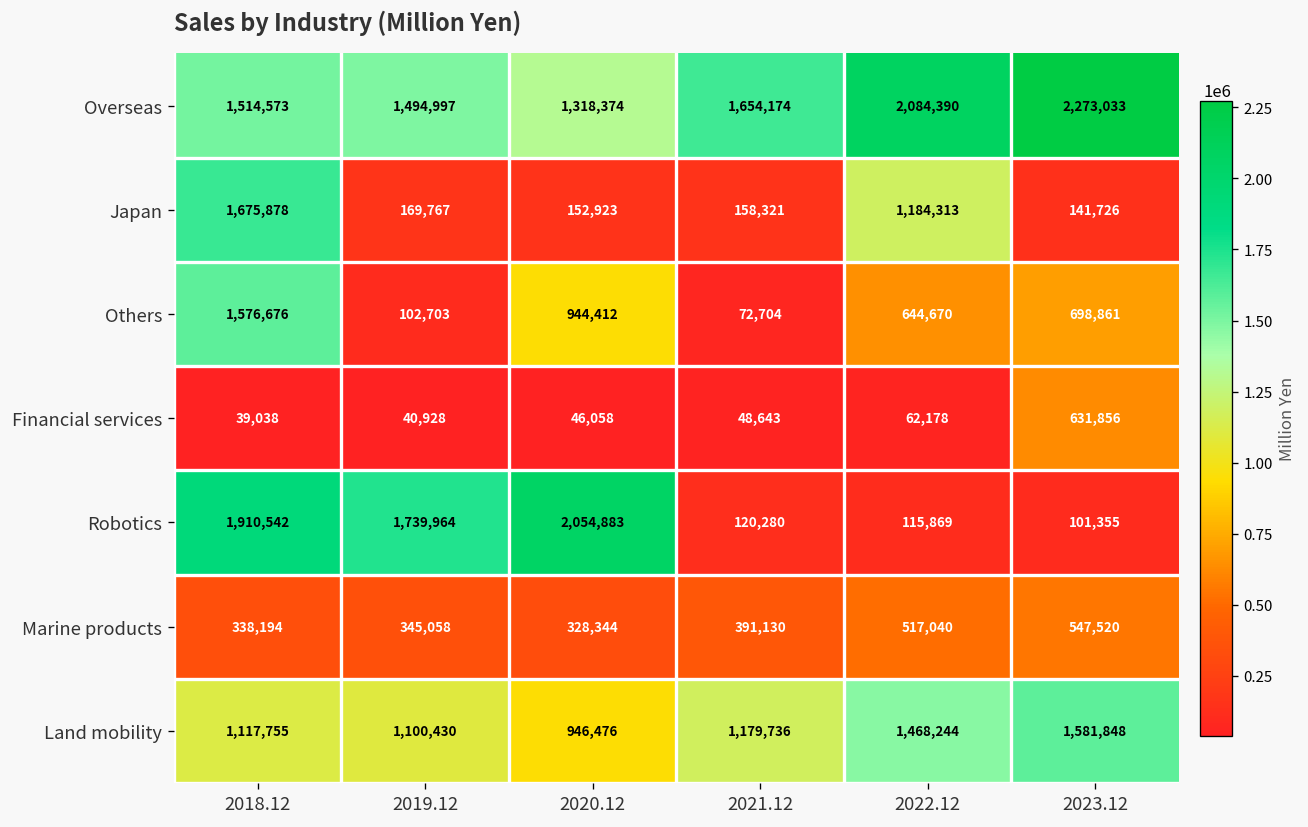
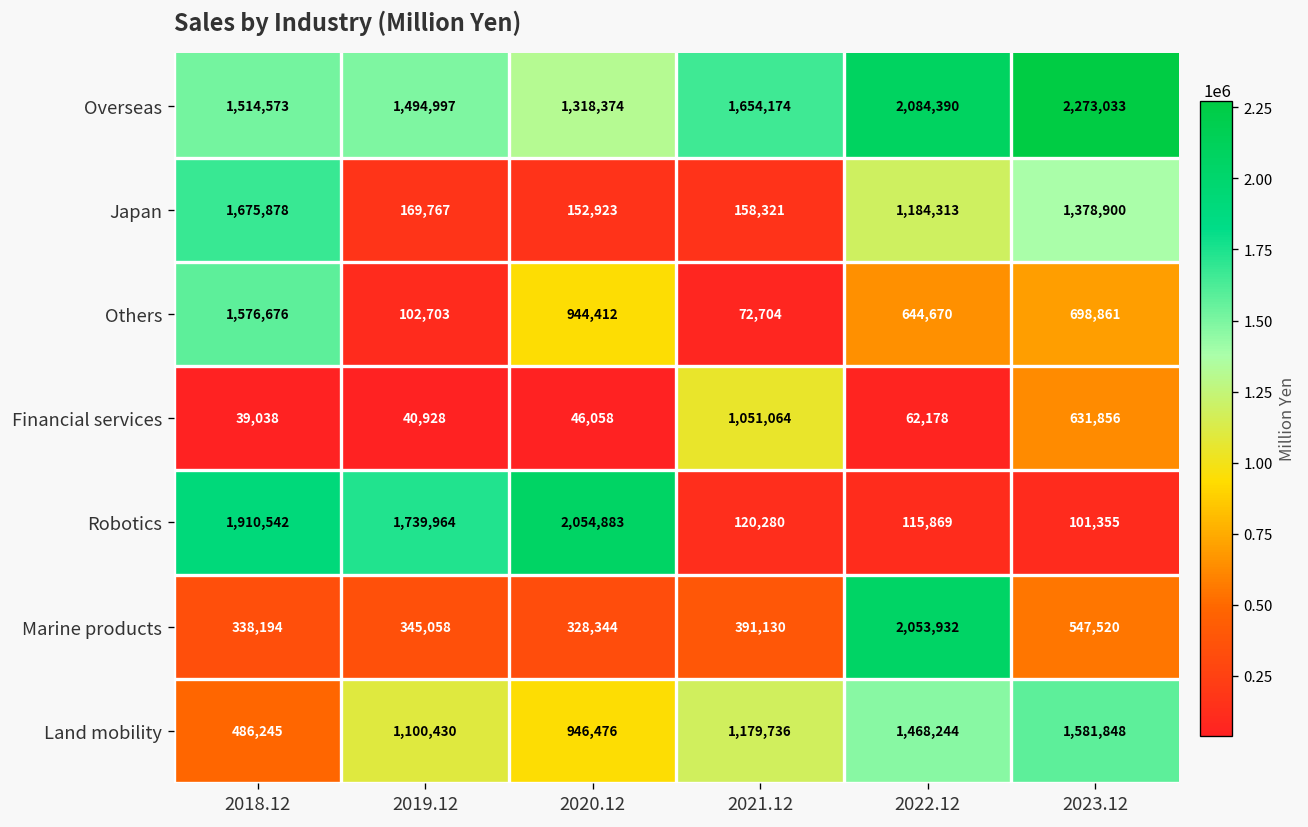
Japan, 2023.12: 141,726 -> 1,378,900
Financial services, 2021.12: 48,643 -> 1,051,064
Marine products, 2022.12: 517,040 -> 2,053,932
Land mobility, 2018.12: 1,117,755 -> 486,245
